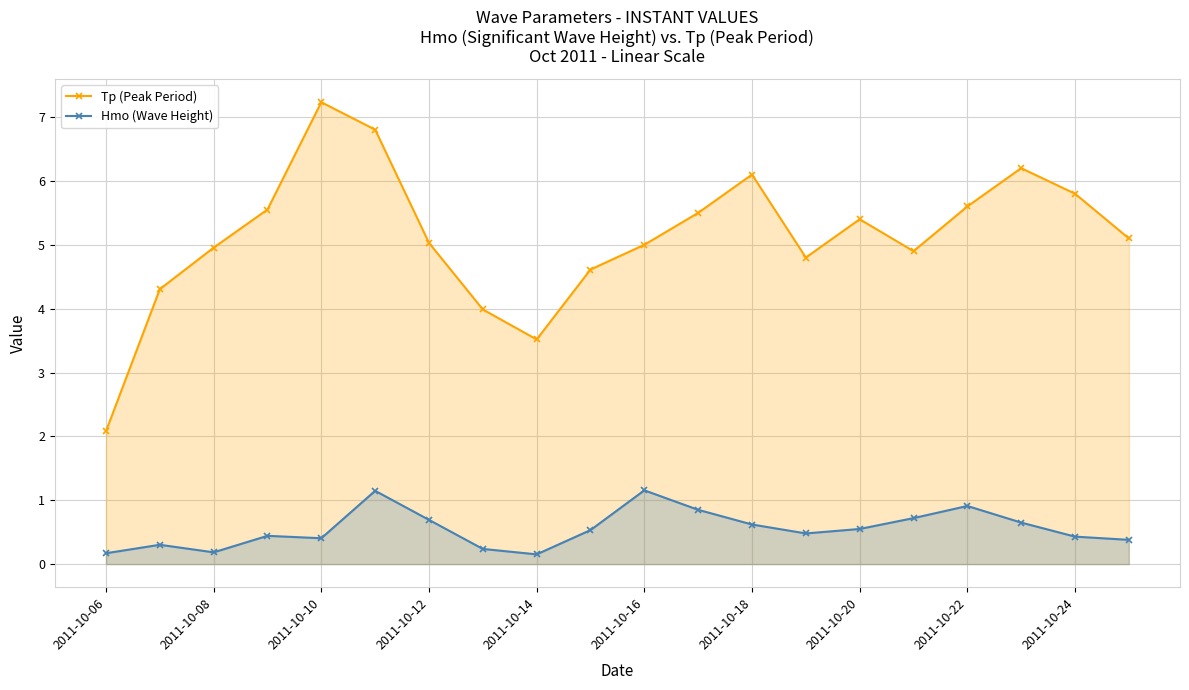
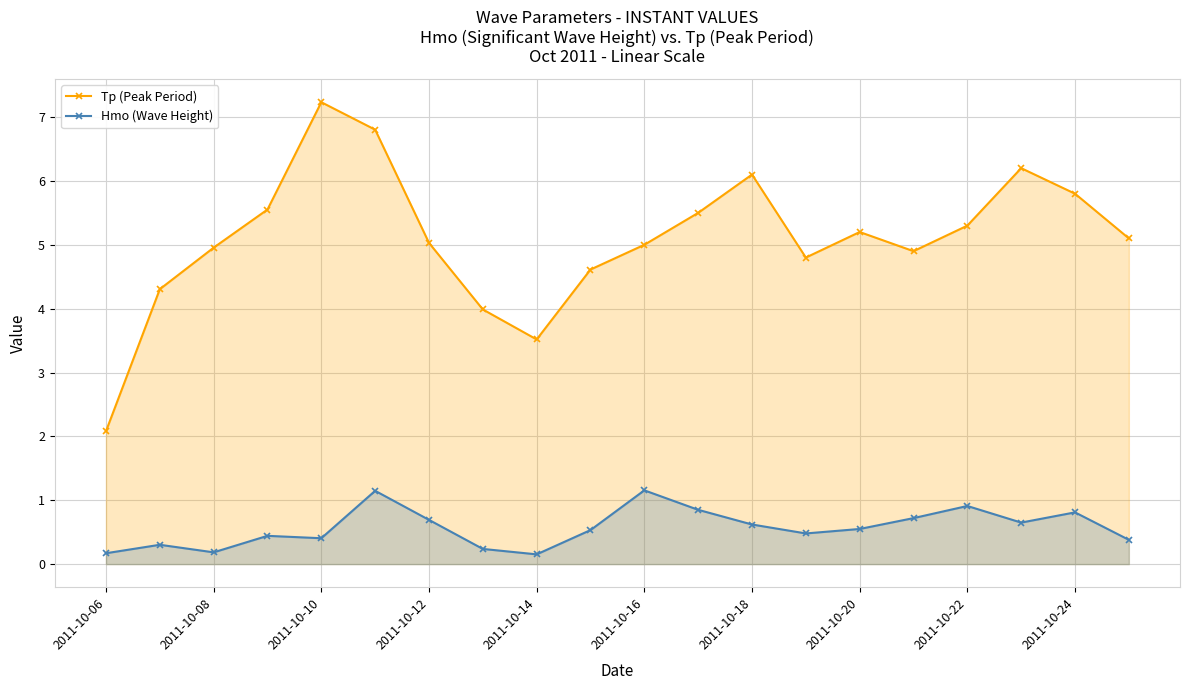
Tp (Peak Period), 2011-10-20: 5.4 -> 5.2
Tp (Peak Period), 2011-10-22: 5.6 -> 5.3
Hmo (Wave Height), 2011-10-24: 0.4 -> 0.8
